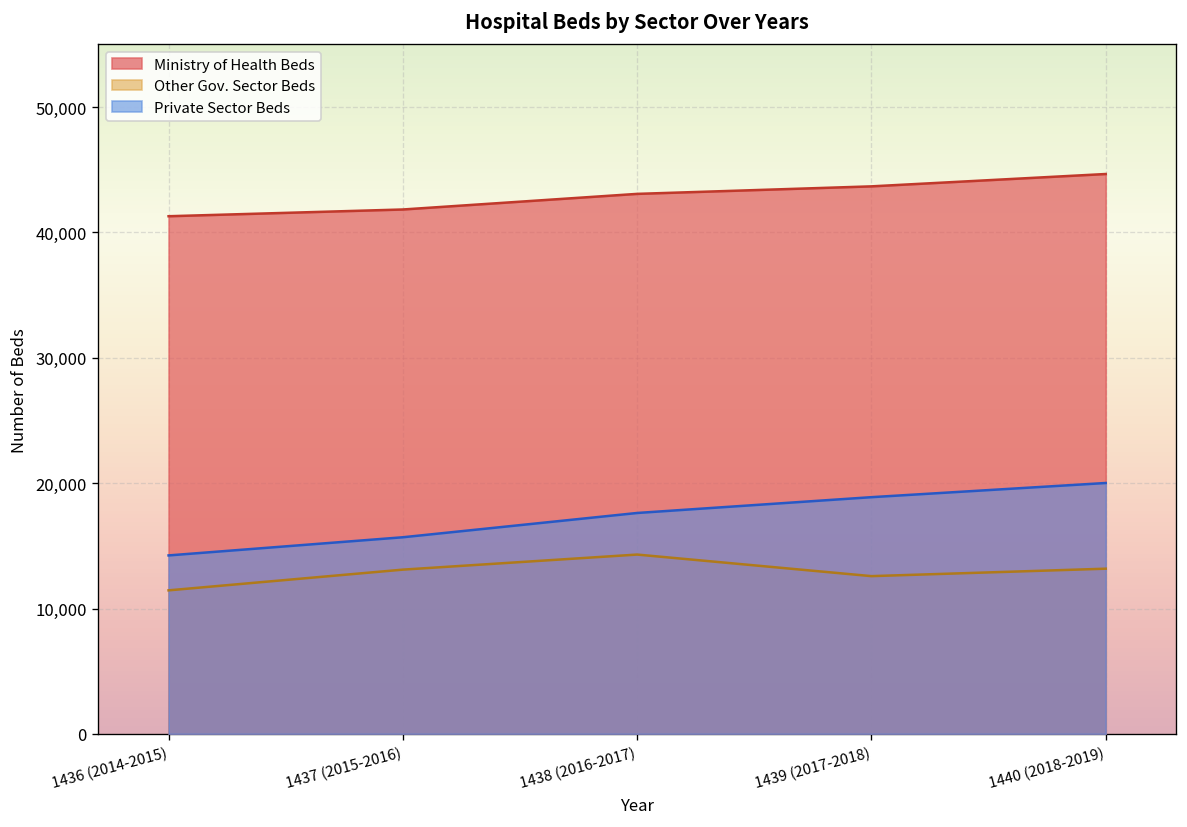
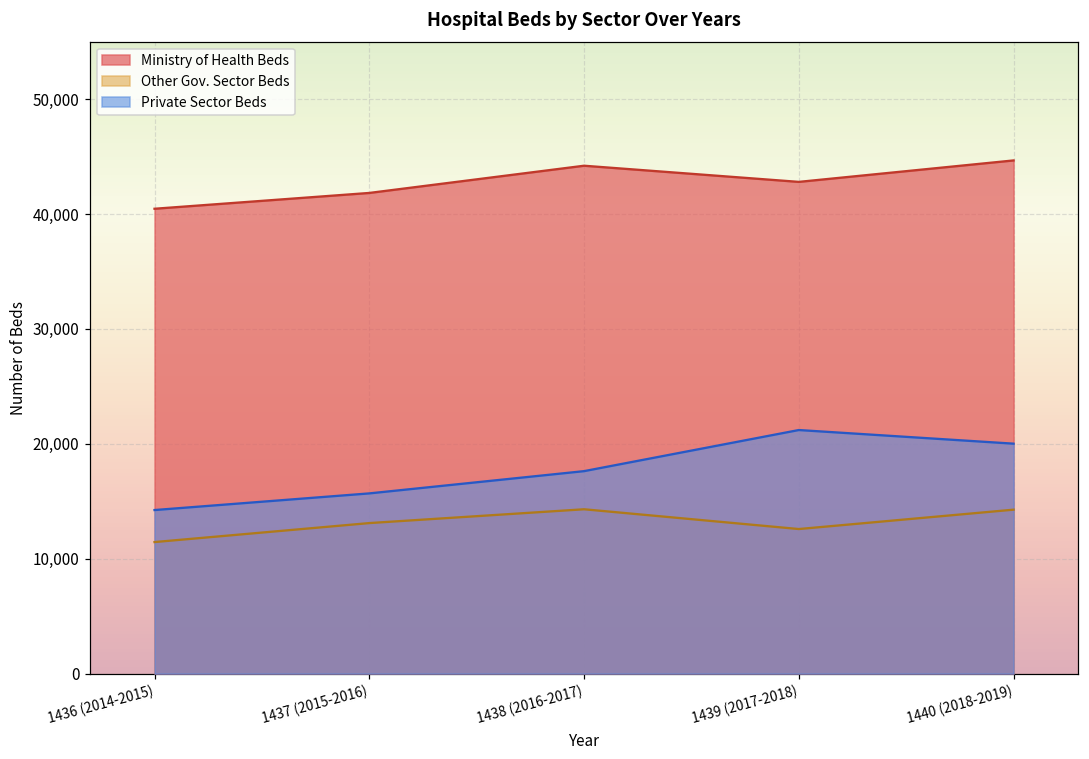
Ministry of Health Beds, 1436 (2014-2015): 41,300 -> 40,500
Ministry of Health Beds, 1438 (2016-2017): 43,100 -> 44,200
Ministry of Health Beds, 1439 (2017-2018): 43,700 -> 42,800
Private Sector Beds, 1439 (2017-2018): 18,900 -> 21,200
Other Gov. Sector Beds, 1440 (2018-2019): 13,200 -> 14,300
